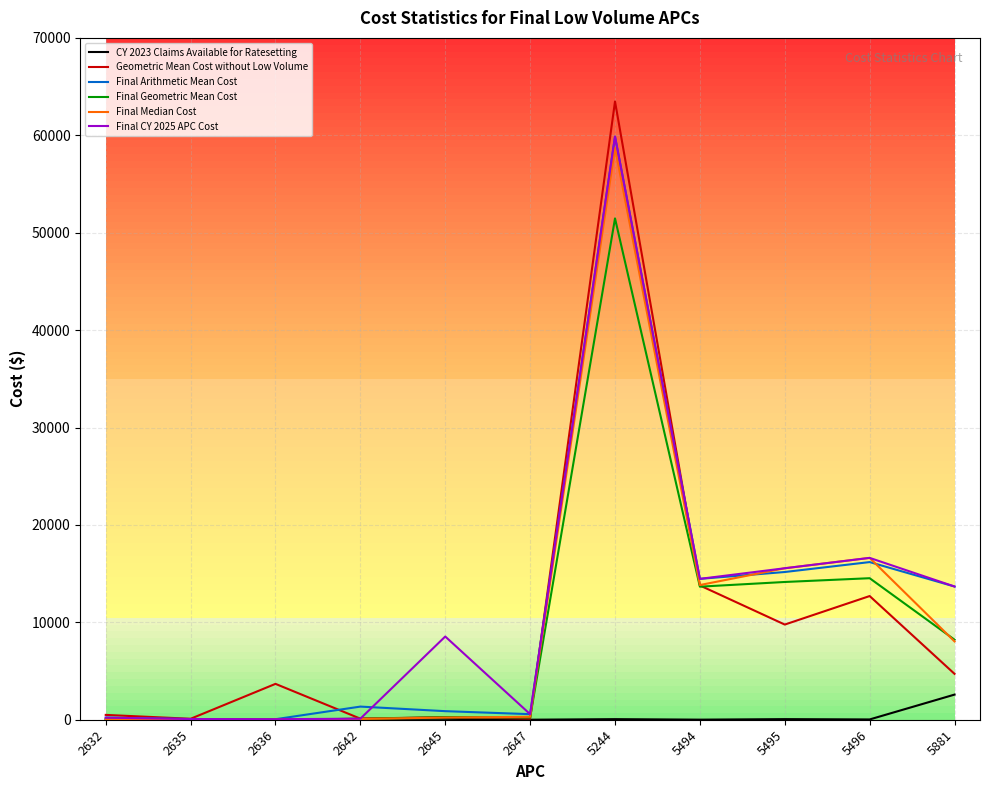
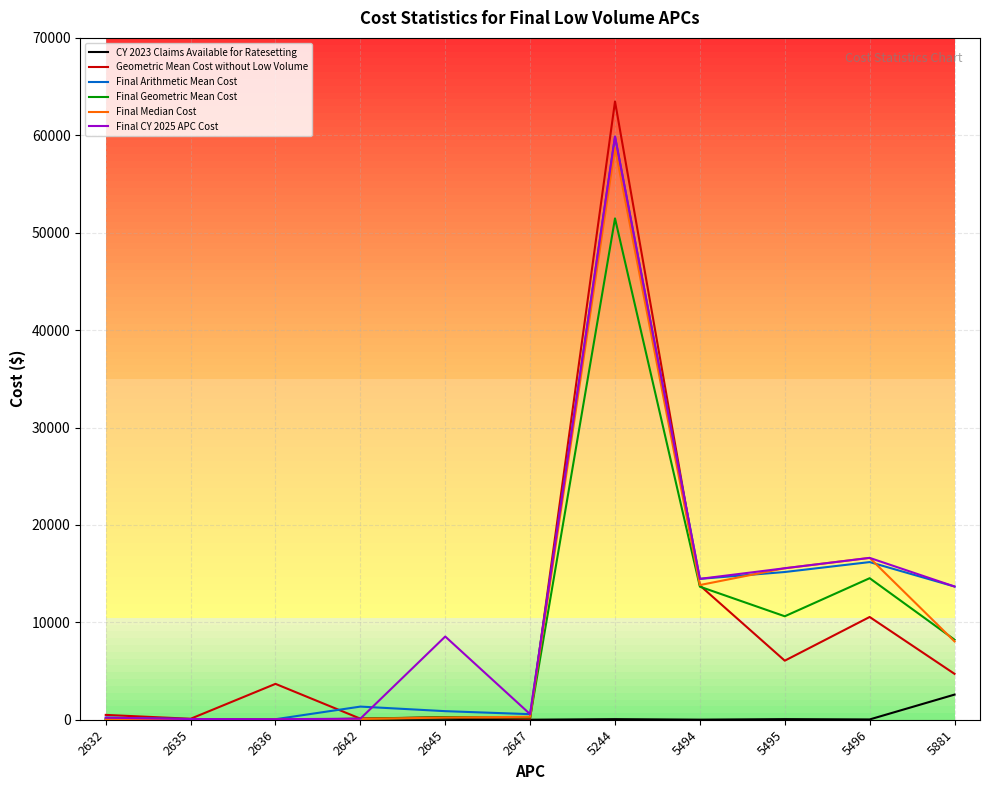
Geometric Mean Cost without Low Volume, 5495: 10000 -> 6000
Final Geometric Mean Cost, 5495: 14000 -> 11000
Geometric Mean Cost without Low Volume, 5496: 13000 -> 11000
